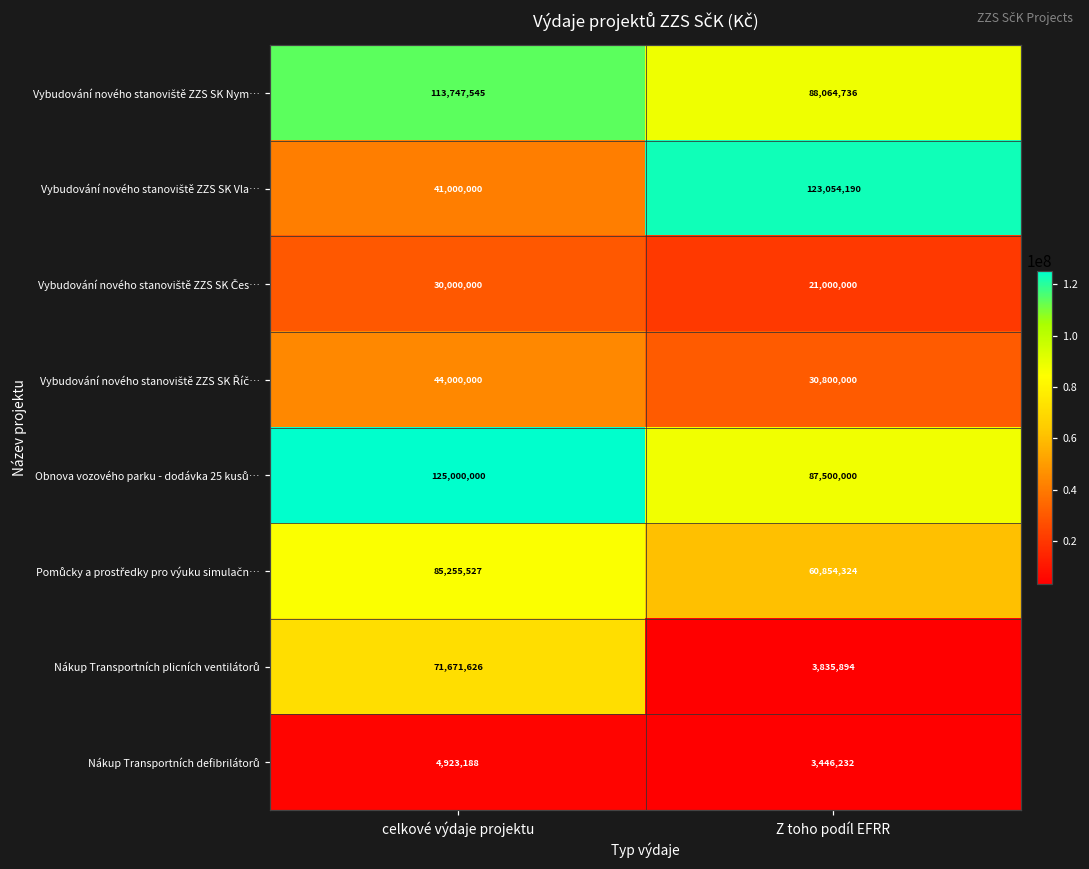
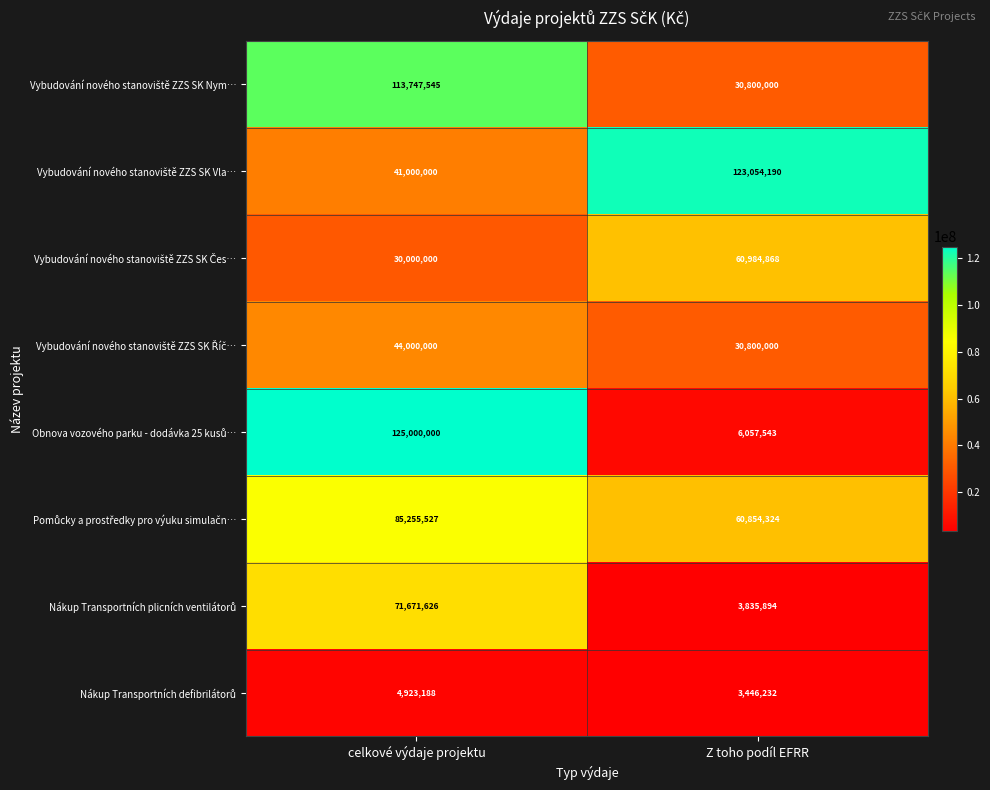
Vybudování nového stanoviště ZZS SK Nym…, Z toho podíl EFRR: 88,064,736 -> 30,800,000
Vybudování nového stanoviště ZZS SK Čes…, Z toho podíl EFRR: 21,000,000 -> 60,984,868
Obnova vozového parku - dodávka 25 kusů…, Z toho podíl EFRR: 87,500,000 -> 6,057,543
